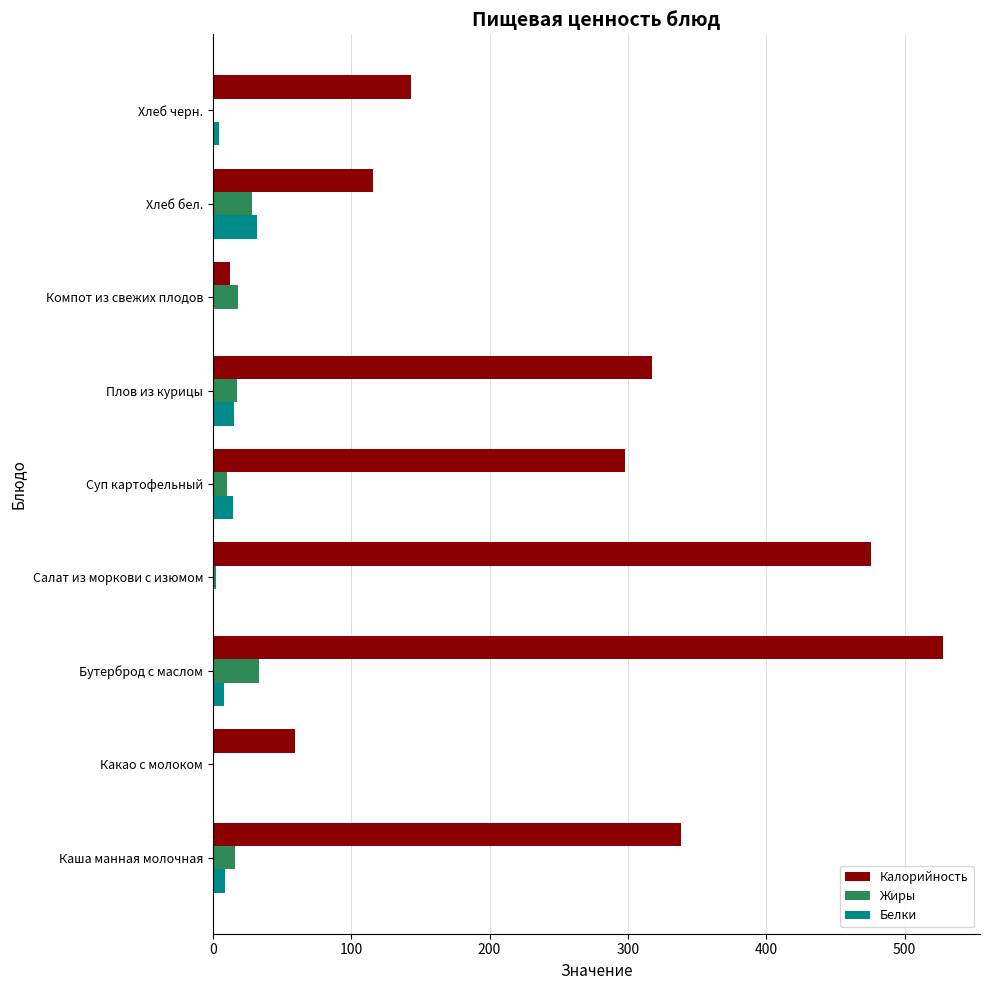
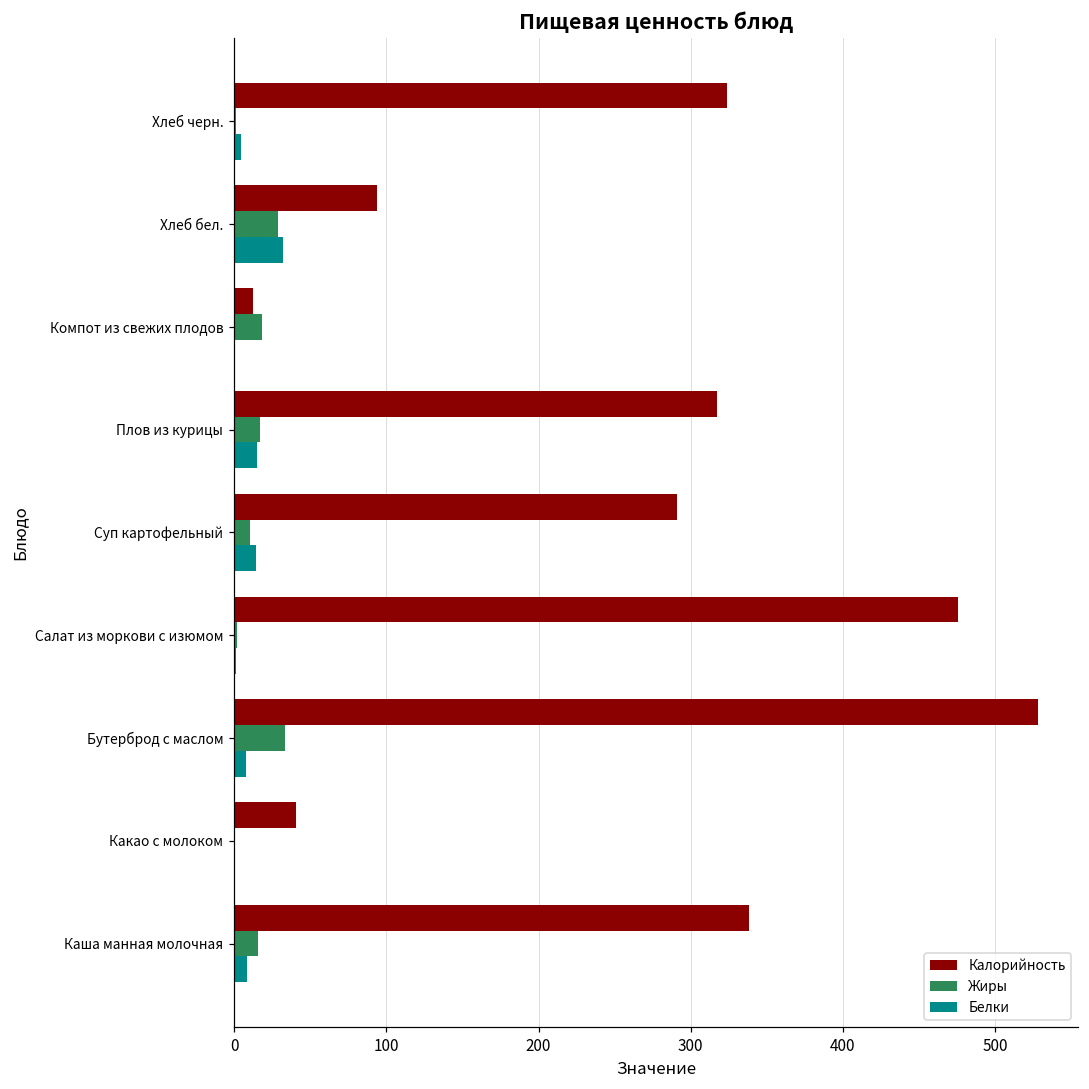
Калорийность, Хлеб черн.: 143 -> 324
Калорийность, Хлеб бел.: 116 -> 94
Калорийность, Суп картофельный: 298 -> 291
Калорийность, Какао с молоком: 59 -> 41
